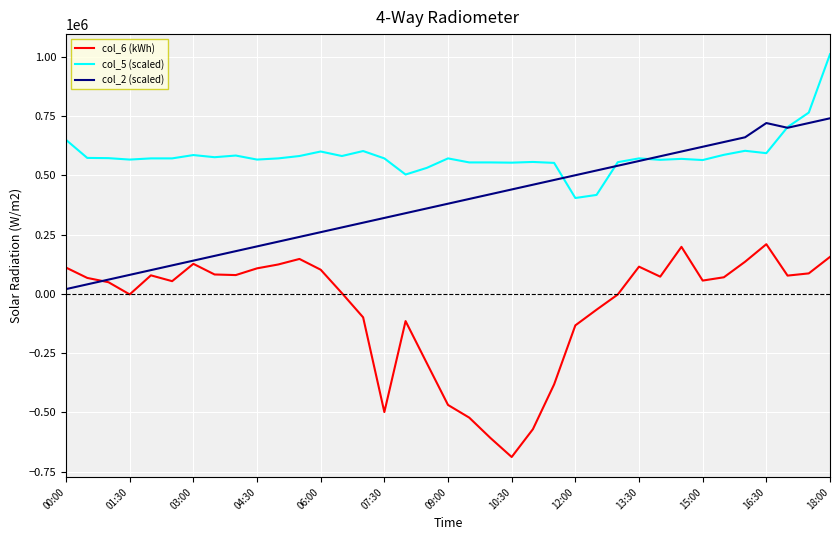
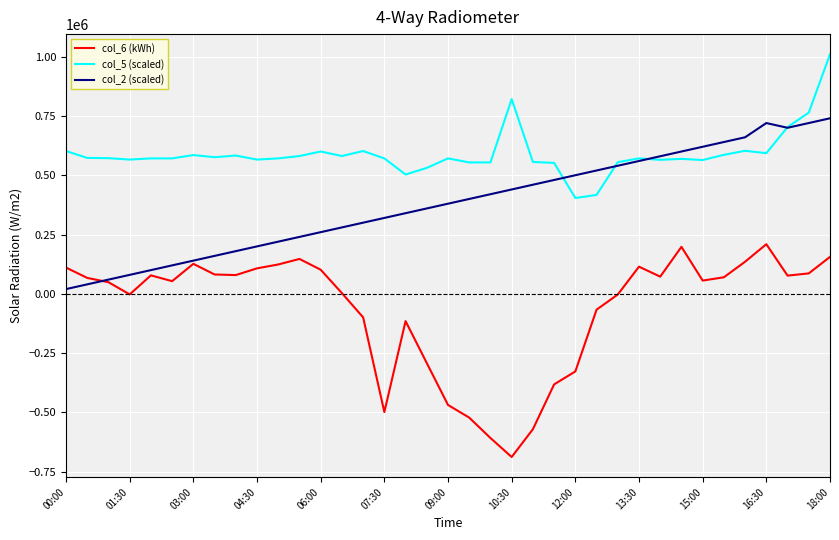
col_5 (scaled), 00:00: 650000 -> 600000
col_5 (scaled), 10:30: 550000 -> 820000
col_6 (kWh), 12:00: -130000 -> -330000
